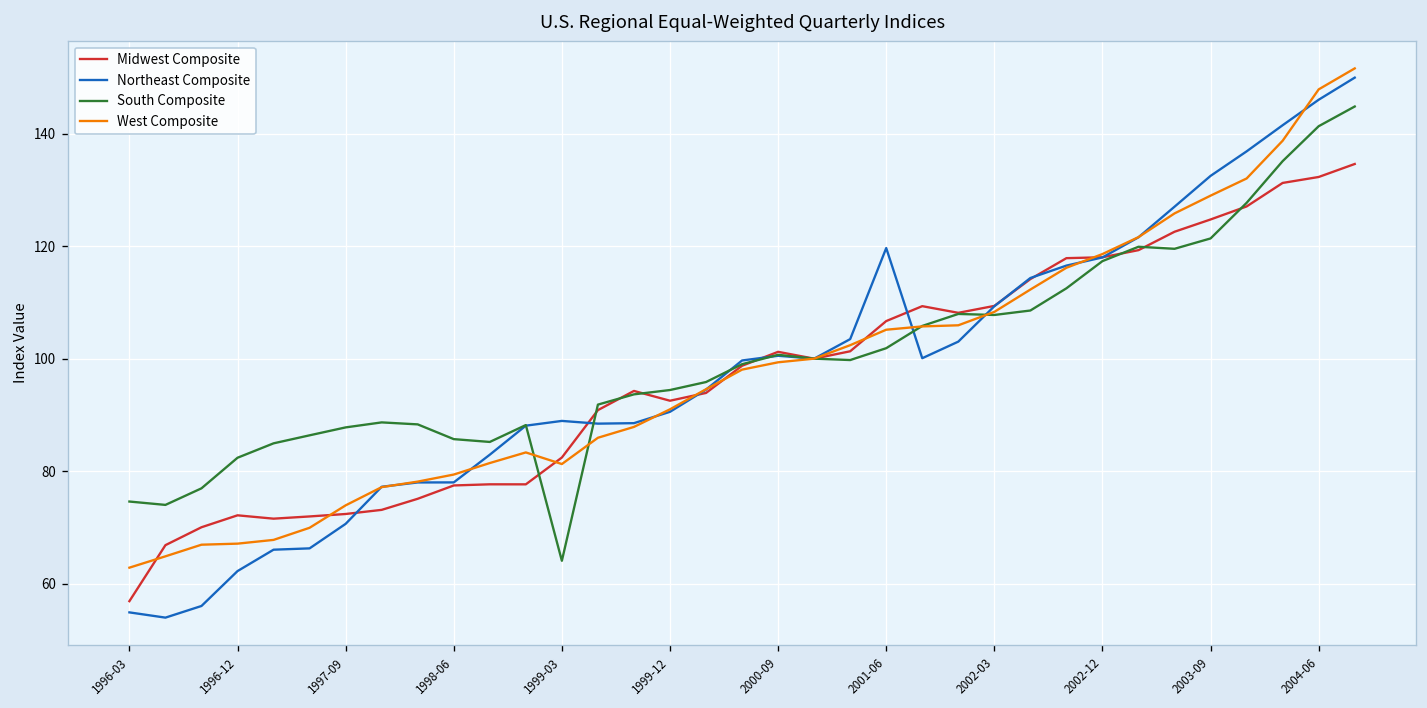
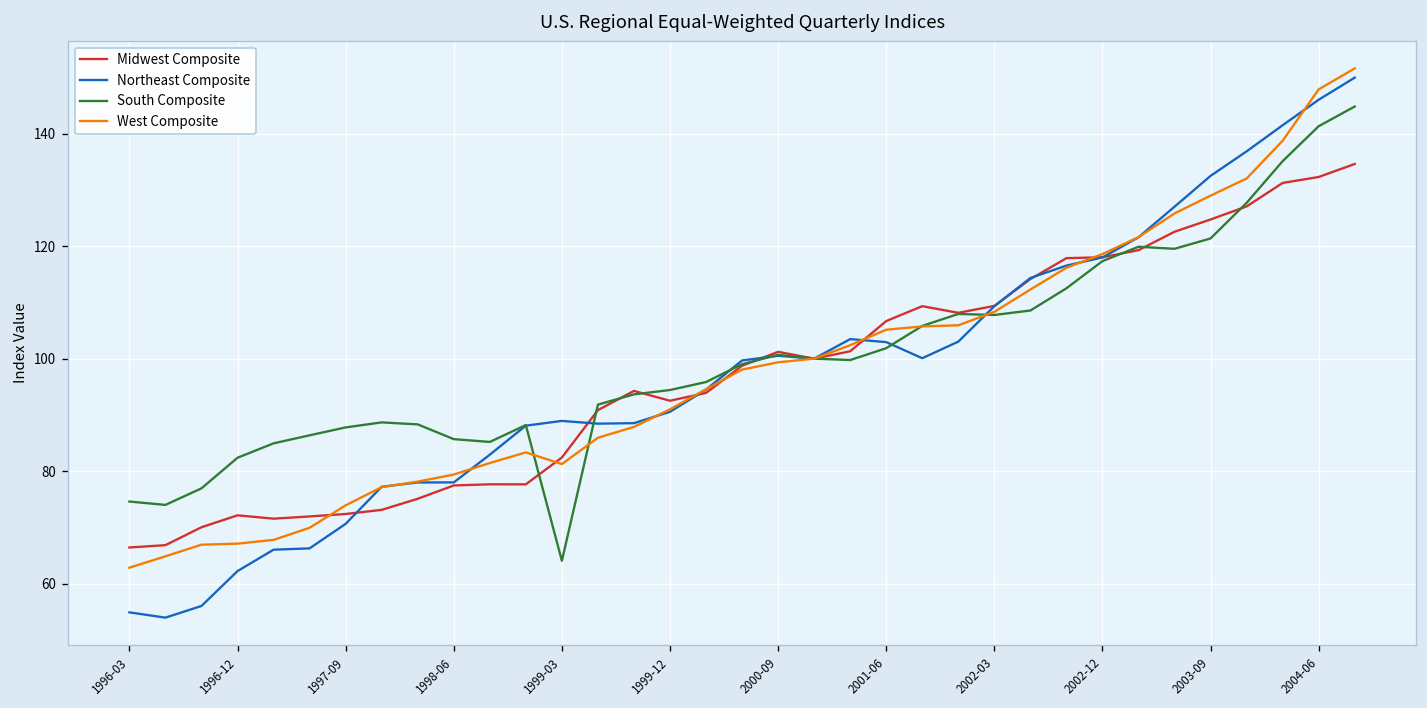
Midwest Composite, 1996-03: 57 -> 66
Northeast Composite, 2001-06: 120 -> 103
